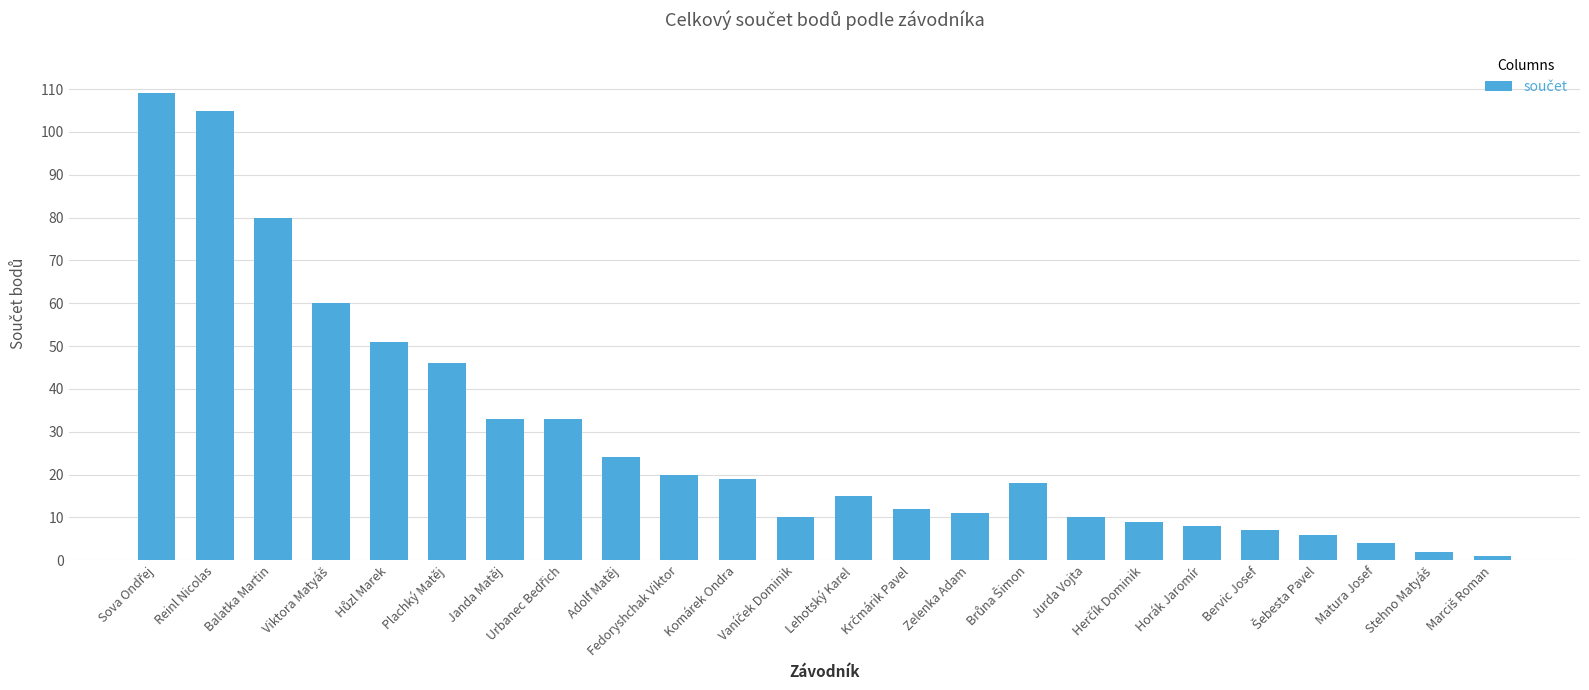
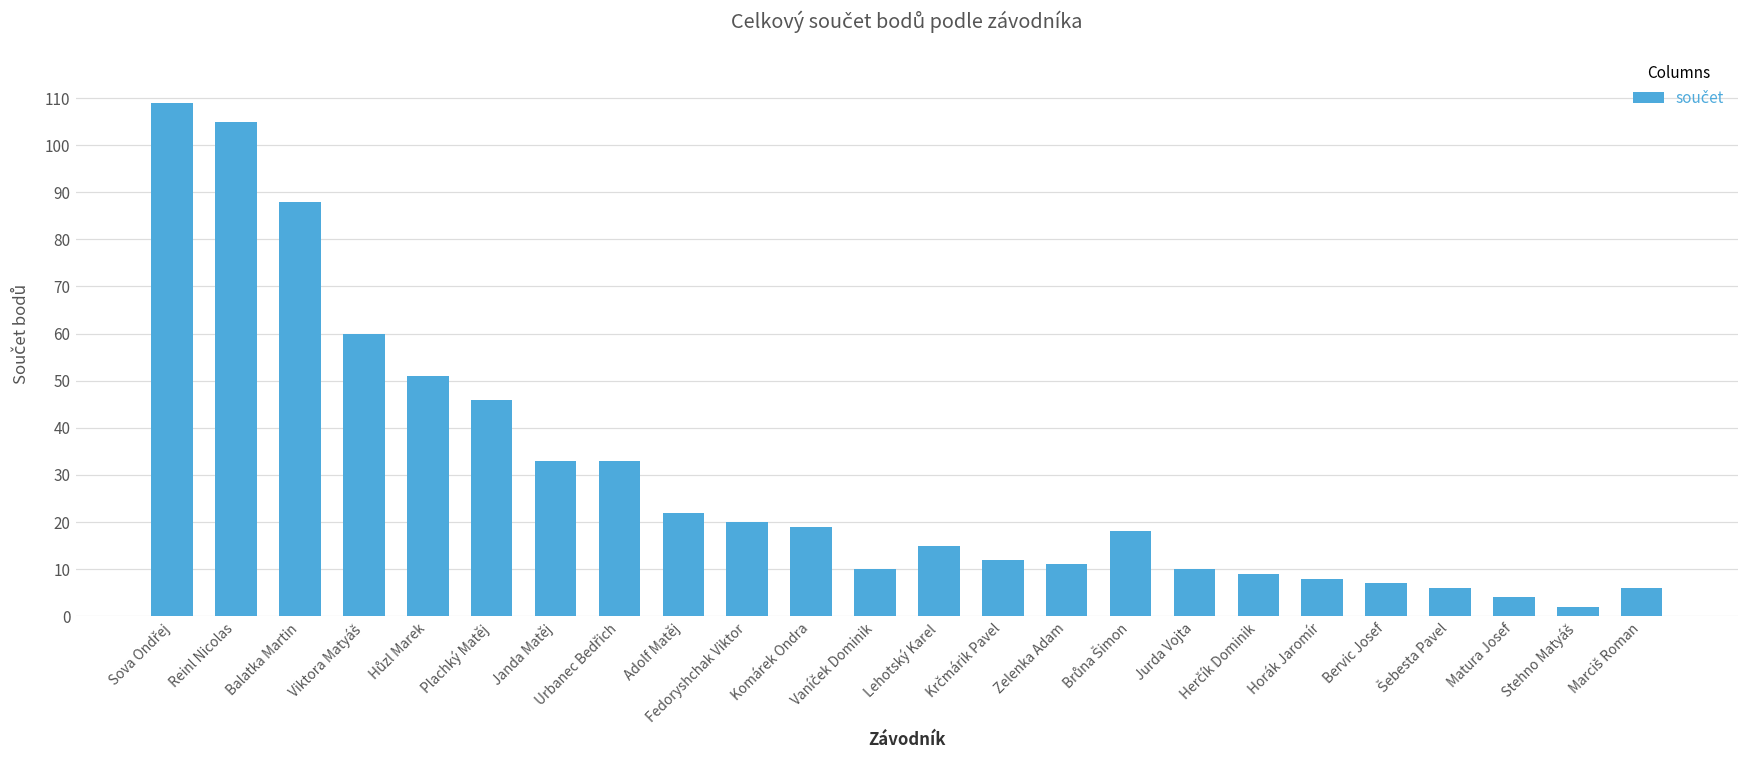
Balatka Martin: 80 -> 88
Adolf Matěj: 24 -> 22
Marciš Roman: 1 -> 6
